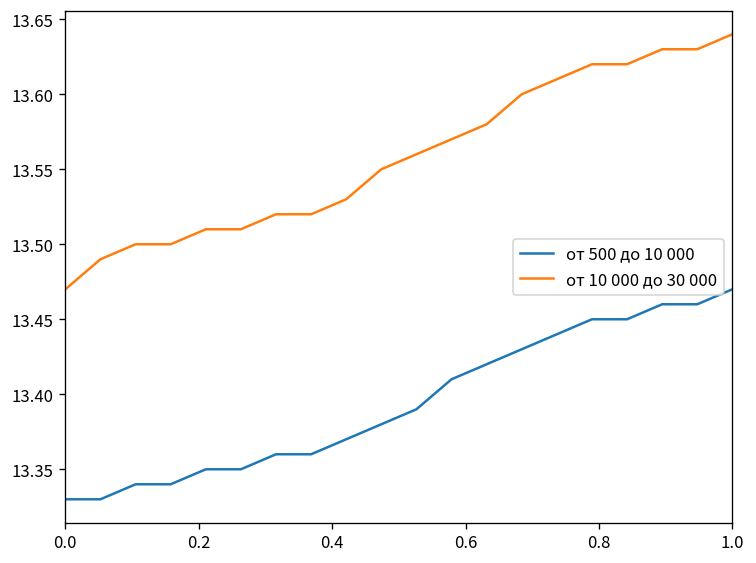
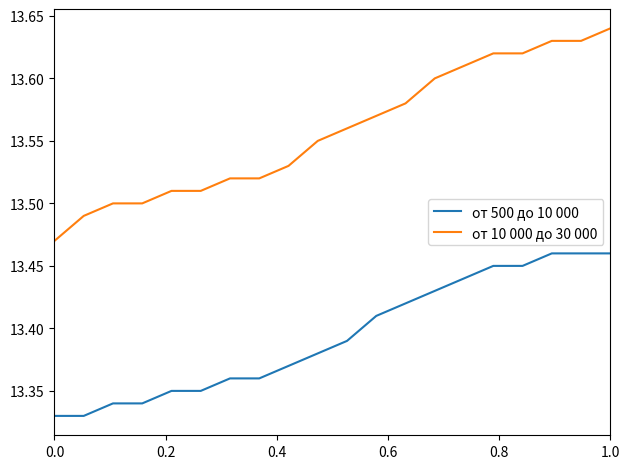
от 500 до 10 000, 1.0: 13.47 -> 13.46
